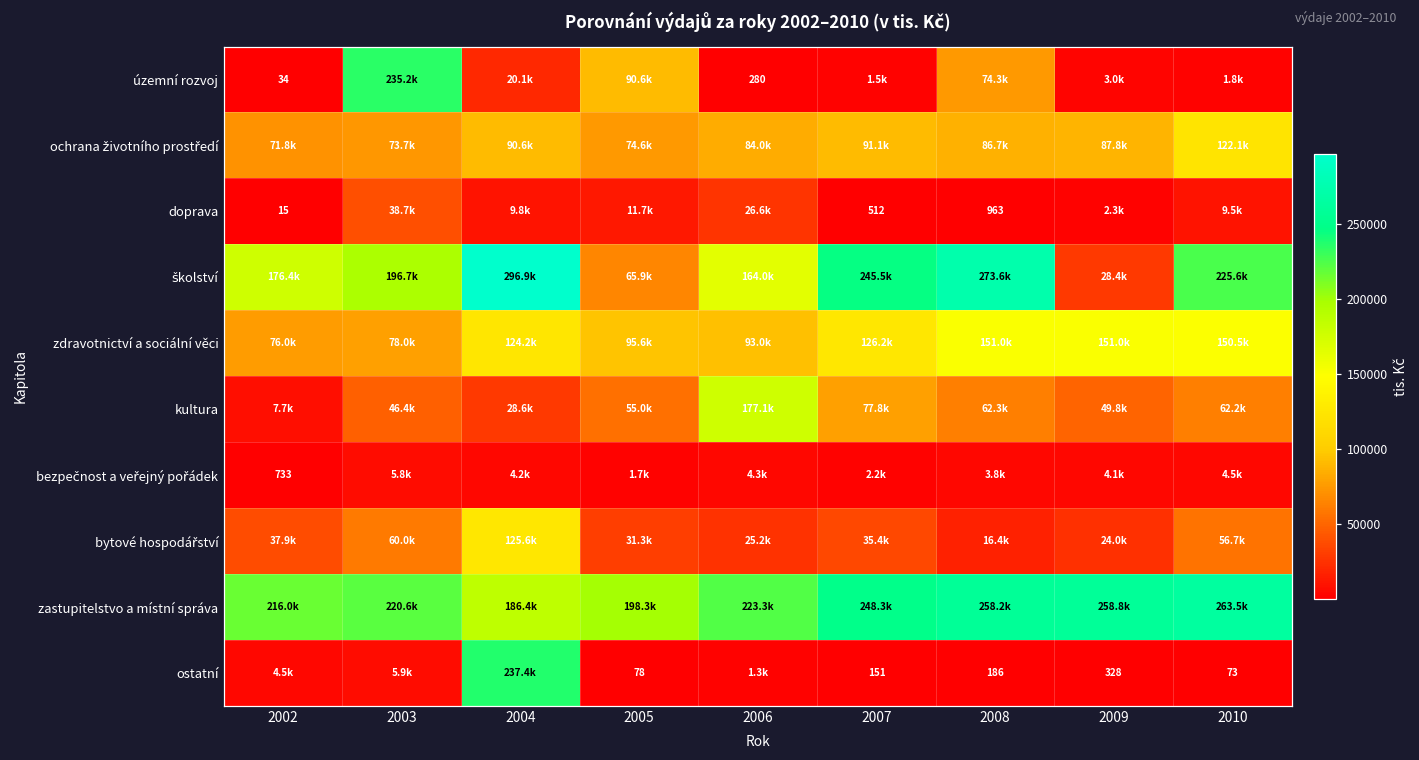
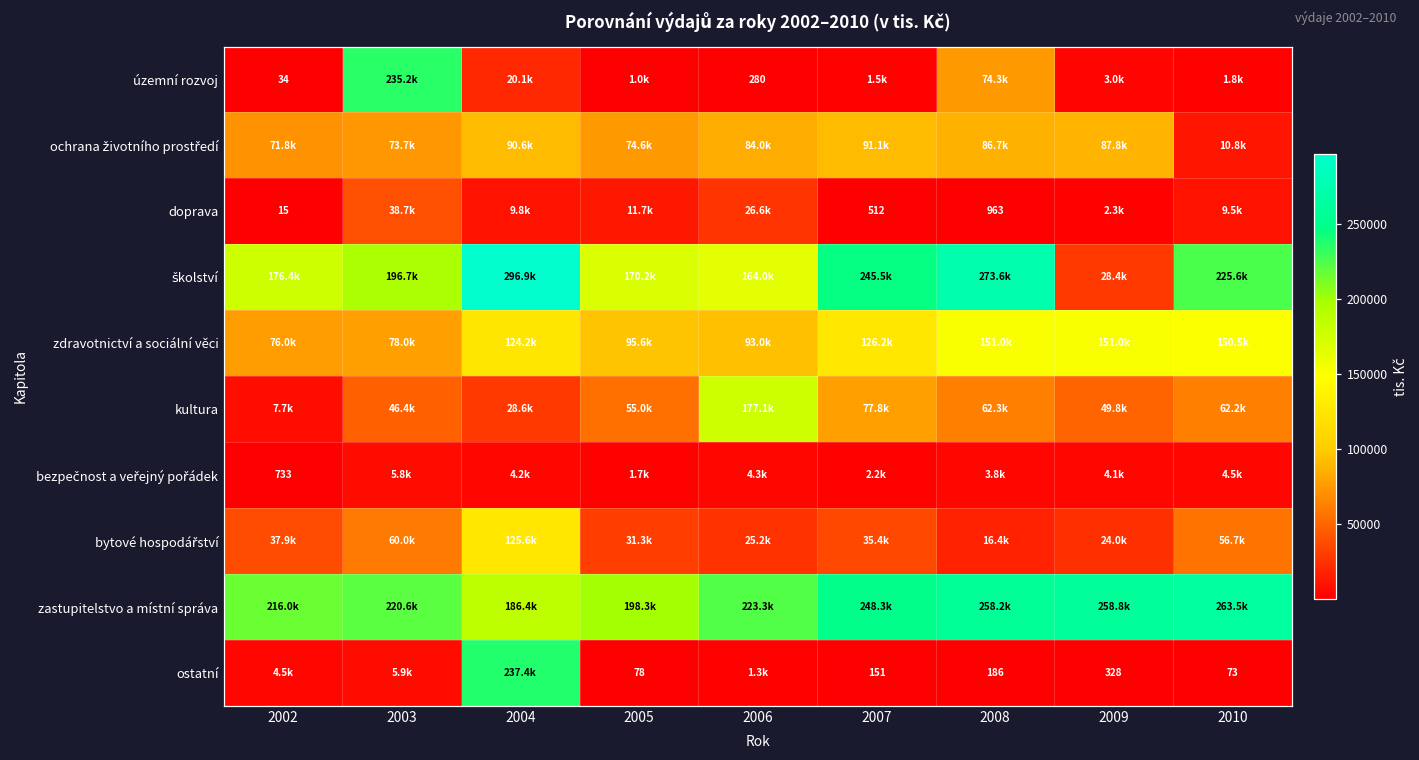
územní rozvoj, 2005: 90.6k -> 1.0k
ochrana životního prostředí, 2010: 122.1k -> 10.8k
školství, 2005: 65.9k -> 170.2k
